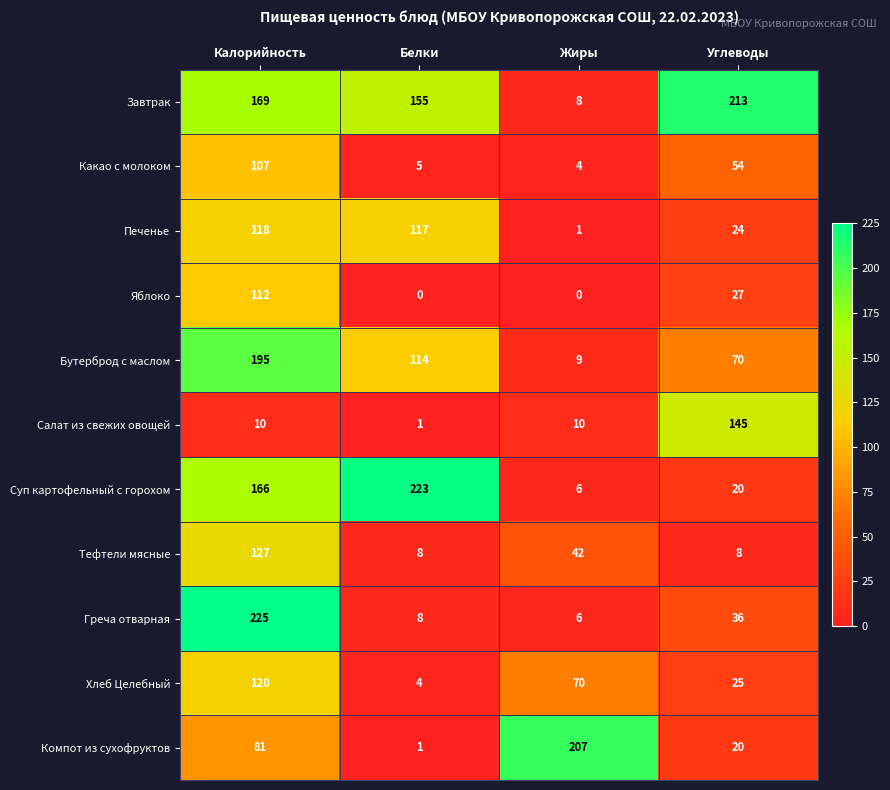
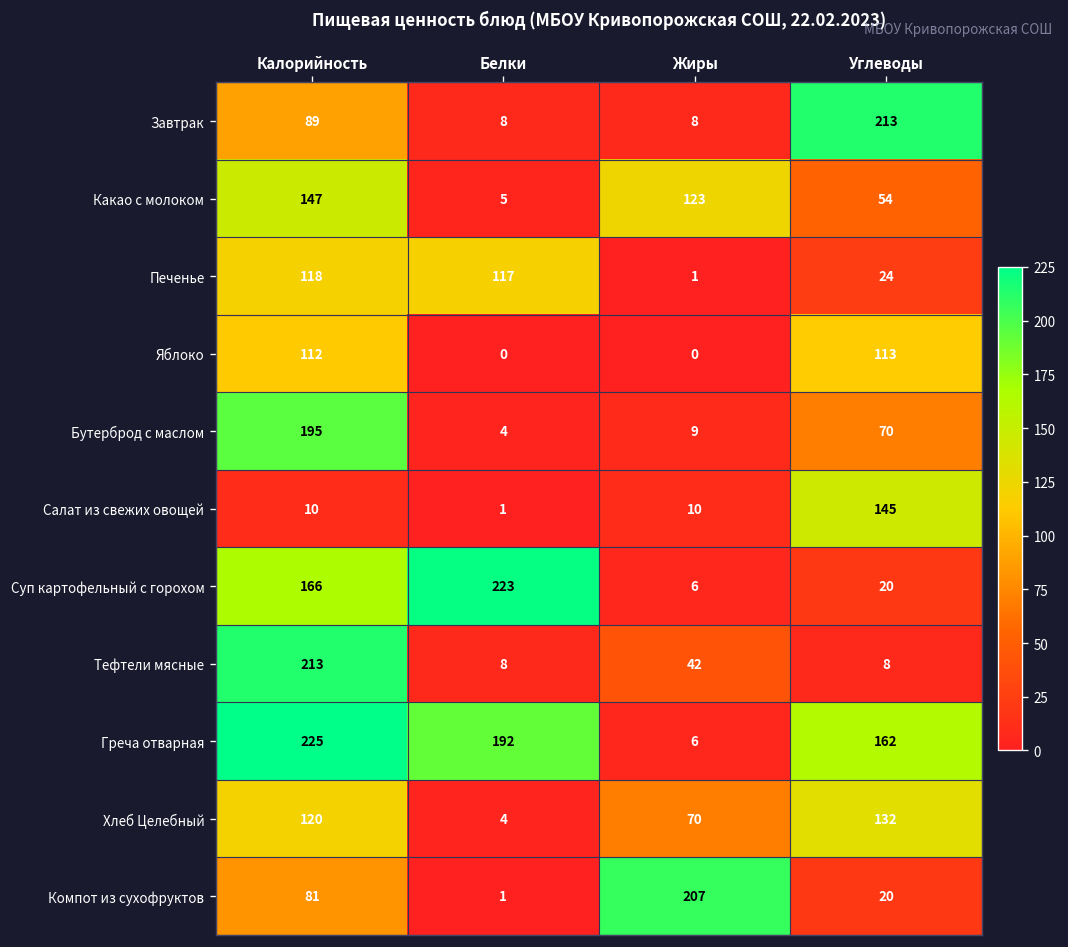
Завтрак, Калорийность: 169 -> 89
Завтрак, Белки: 155 -> 8
Какао с молоком, Калорийность: 107 -> 147
Какао с молоком, Жиры: 4 -> 123
Яблоко, Углеводы: 27 -> 113
Бутерброд с маслом, Белки: 114 -> 4
Тефтели мясные, Калорийность: 127 -> 213
Греча отварная, Белки: 8 -> 192
Греча отварная, Углеводы: 36 -> 162
Хлеб Целебный, Углеводы: 25 -> 132
